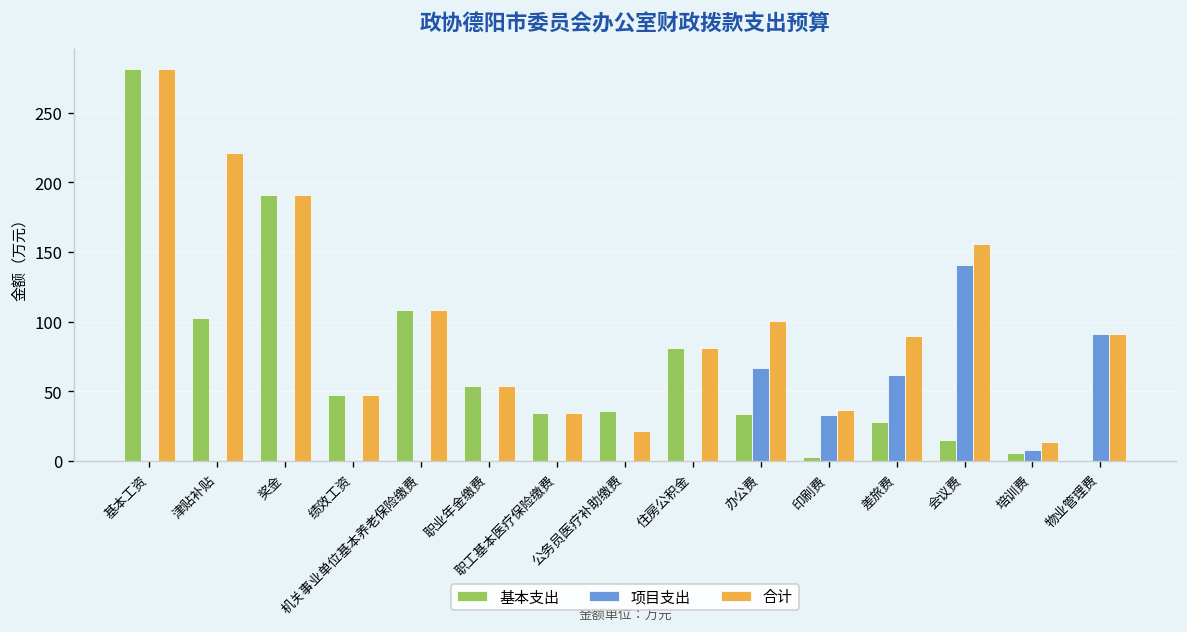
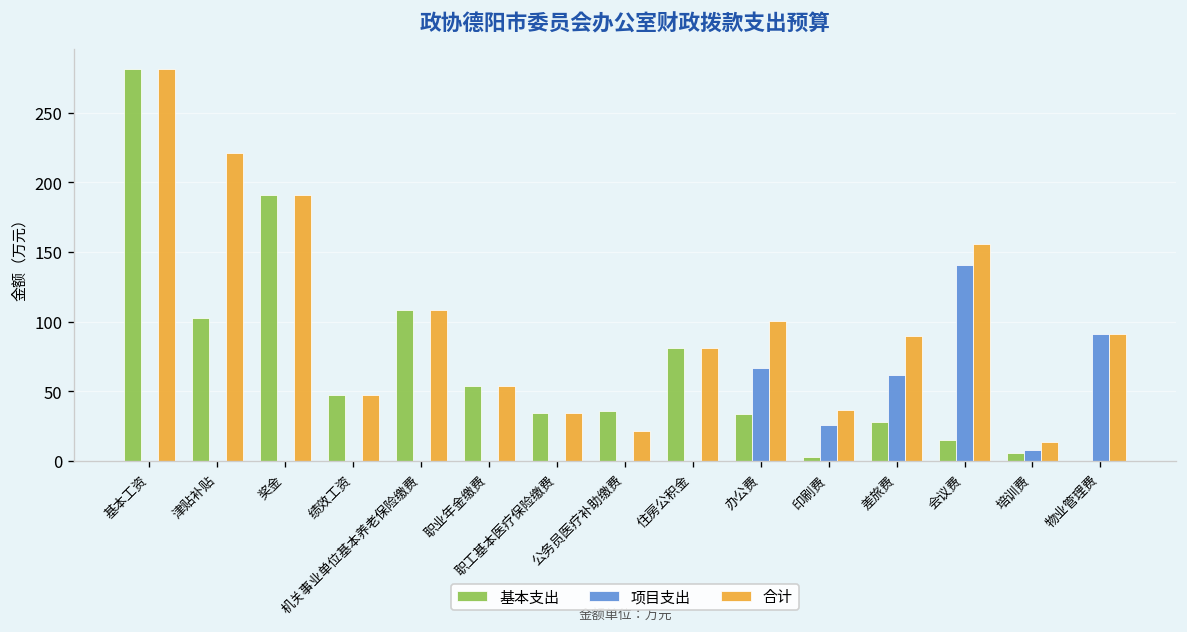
项目支出, 印刷费: 33 -> 26
